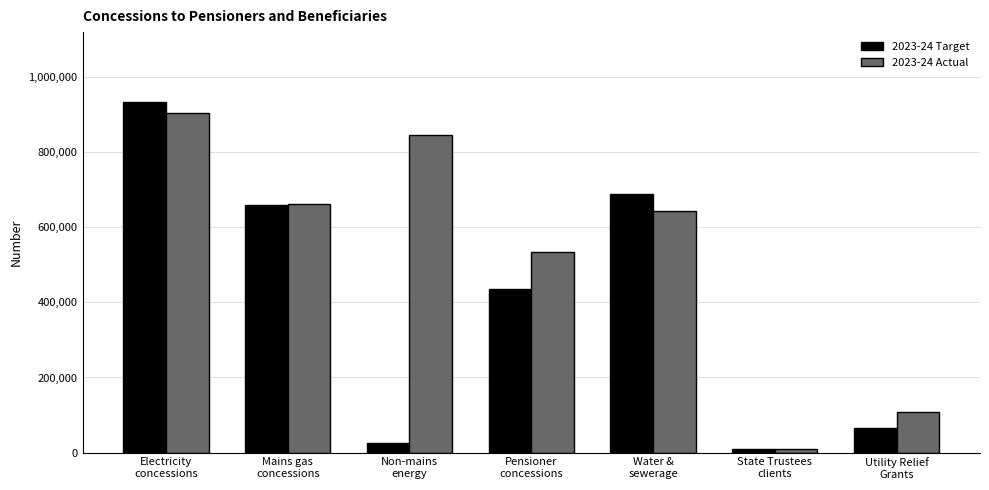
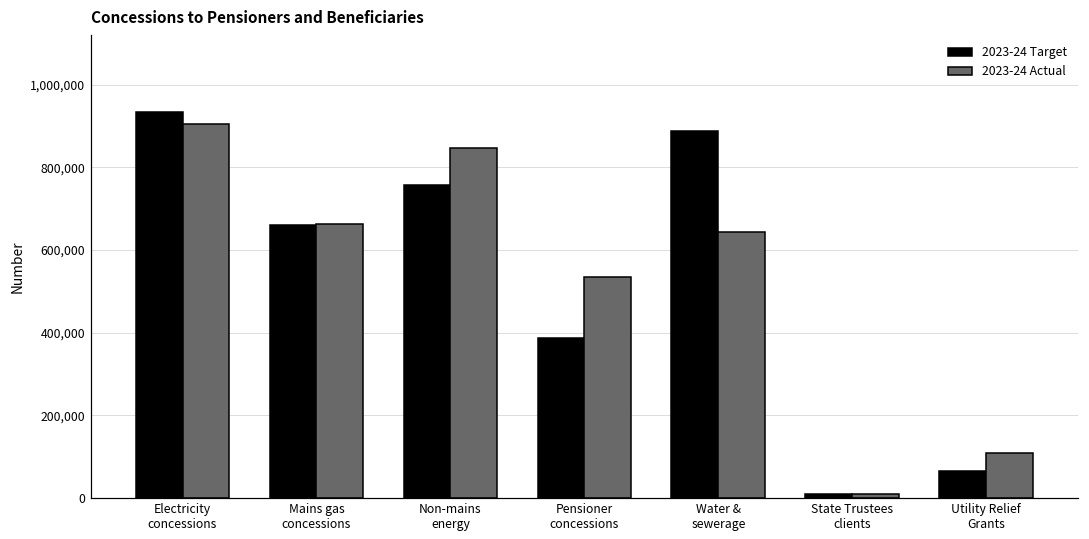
2023-24 Target, Non-mains energy: 20,000 -> 760,000
2023-24 Target, Pensioner concessions: 440,000 -> 390,000
2023-24 Target, Water & sewerage: 690,000 -> 890,000
